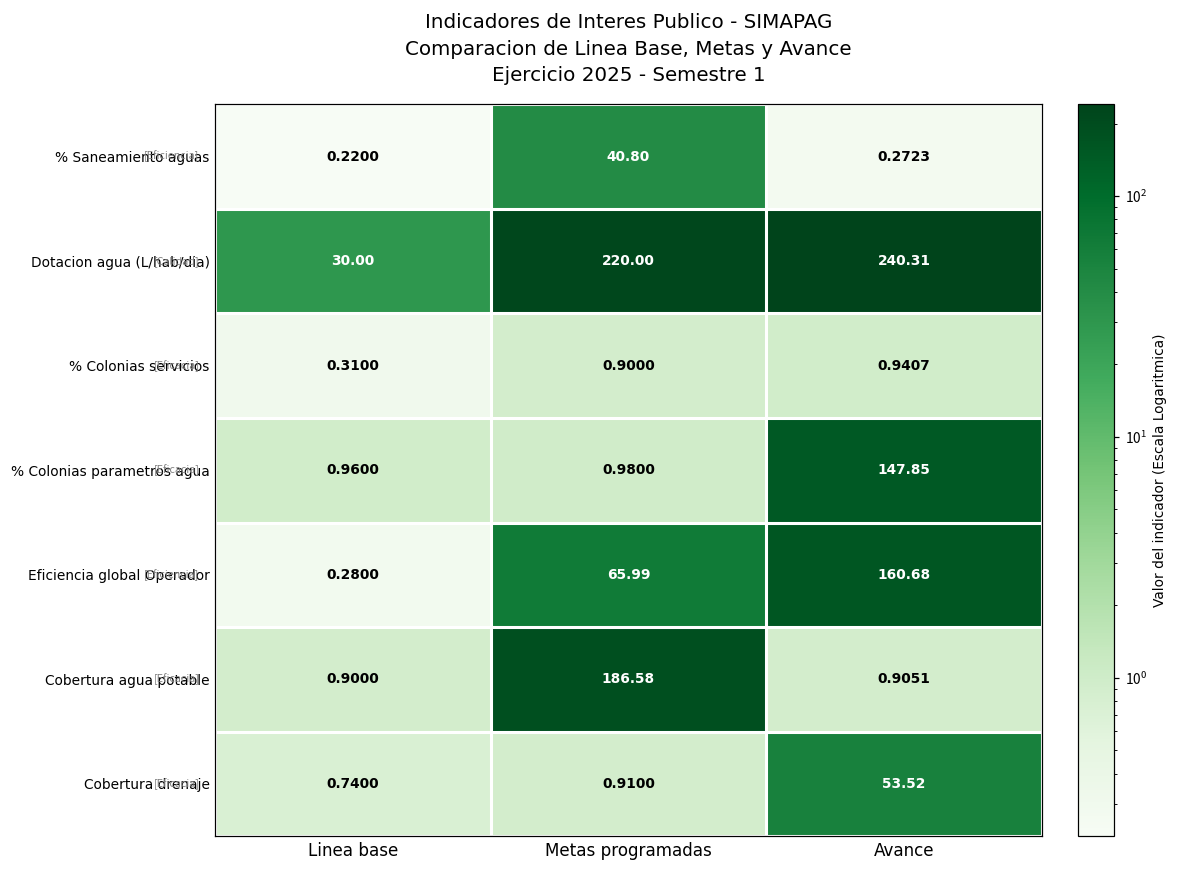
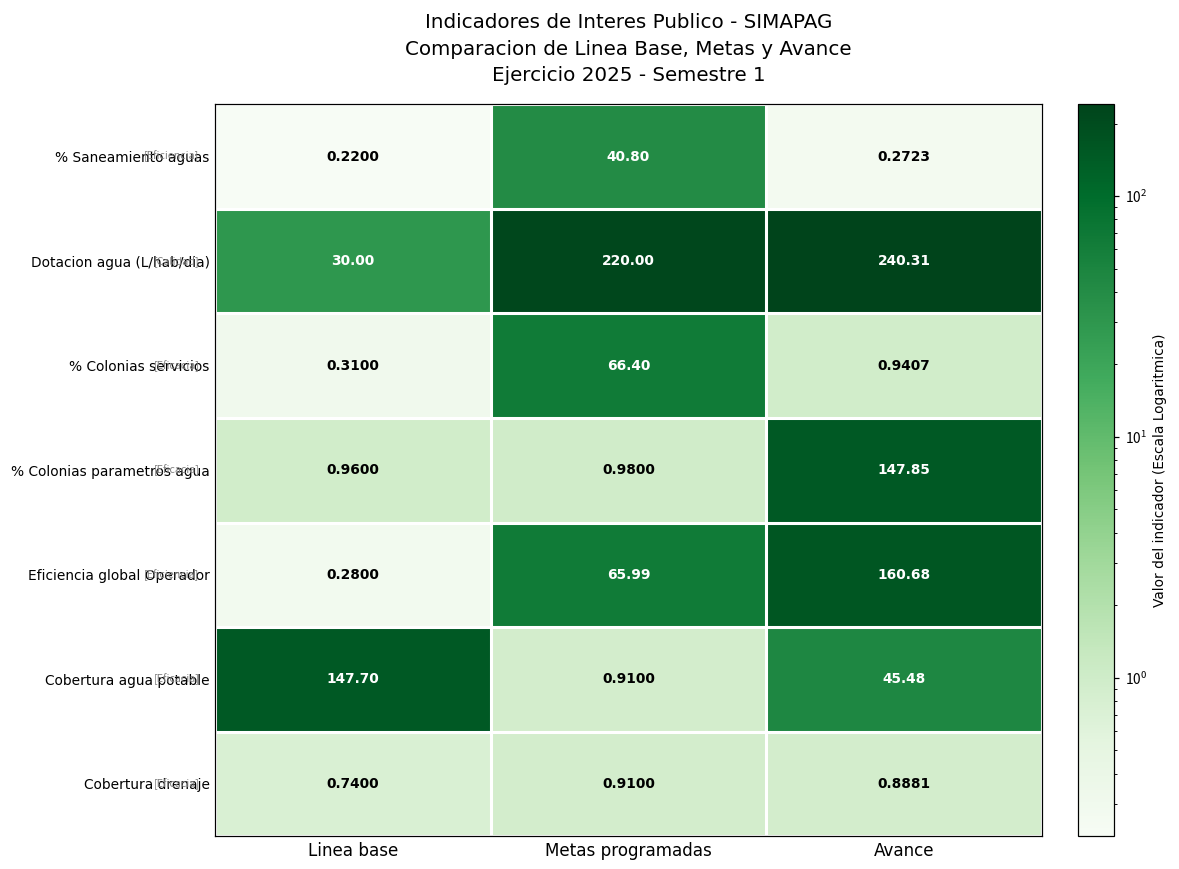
% Colonias servicios, Metas programadas: 0.9000 -> 66.40
Cobertura agua potable, Linea base: 0.9000 -> 147.70
Cobertura agua potable, Metas programadas: 186.58 -> 0.9100
Cobertura agua potable, Avance: 0.9051 -> 45.48
Cobertura drenaje, Avance: 53.52 -> 0.8881
